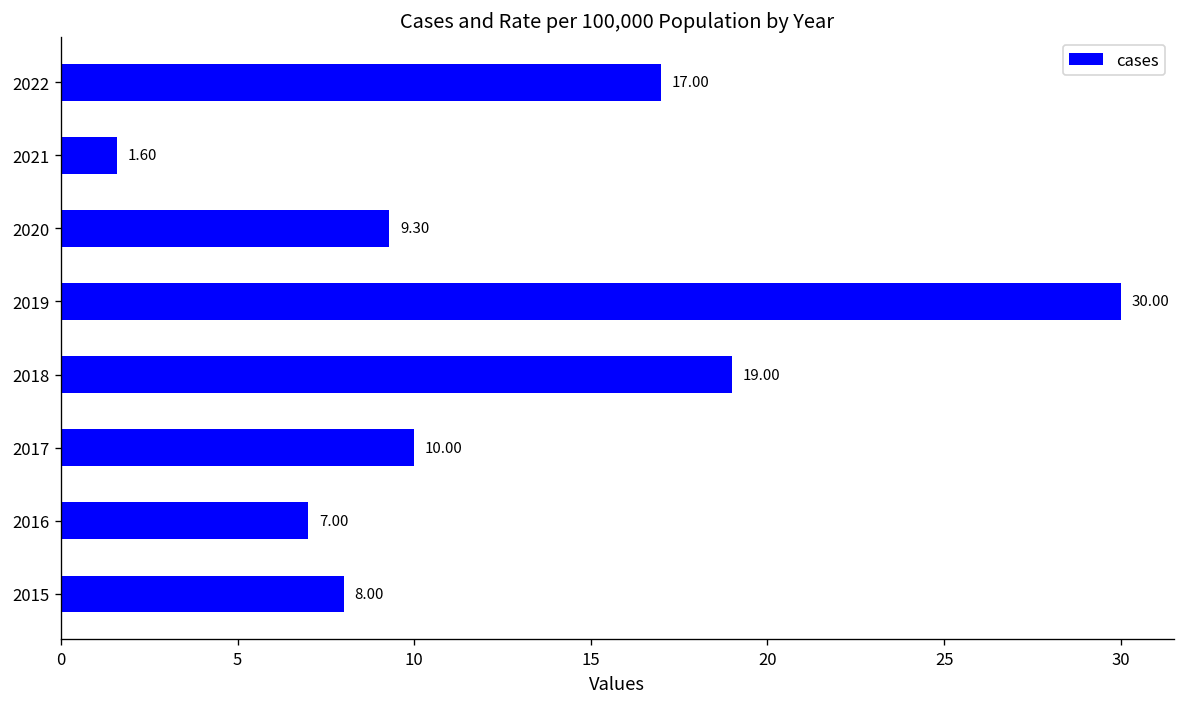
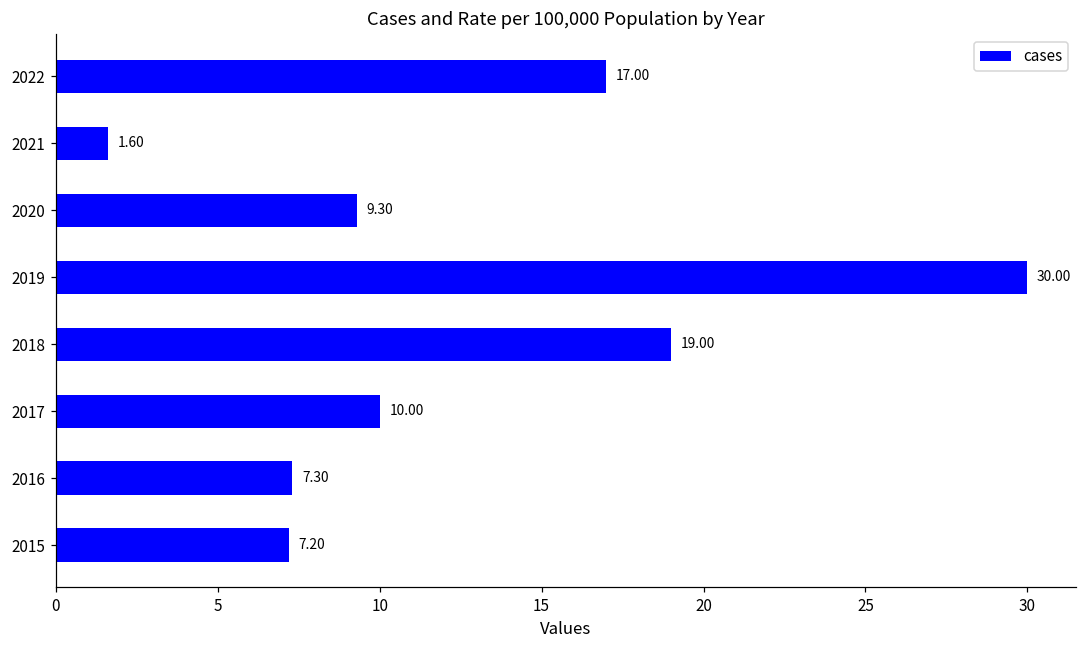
2016: 7.00 -> 7.30
2015: 8.00 -> 7.20
